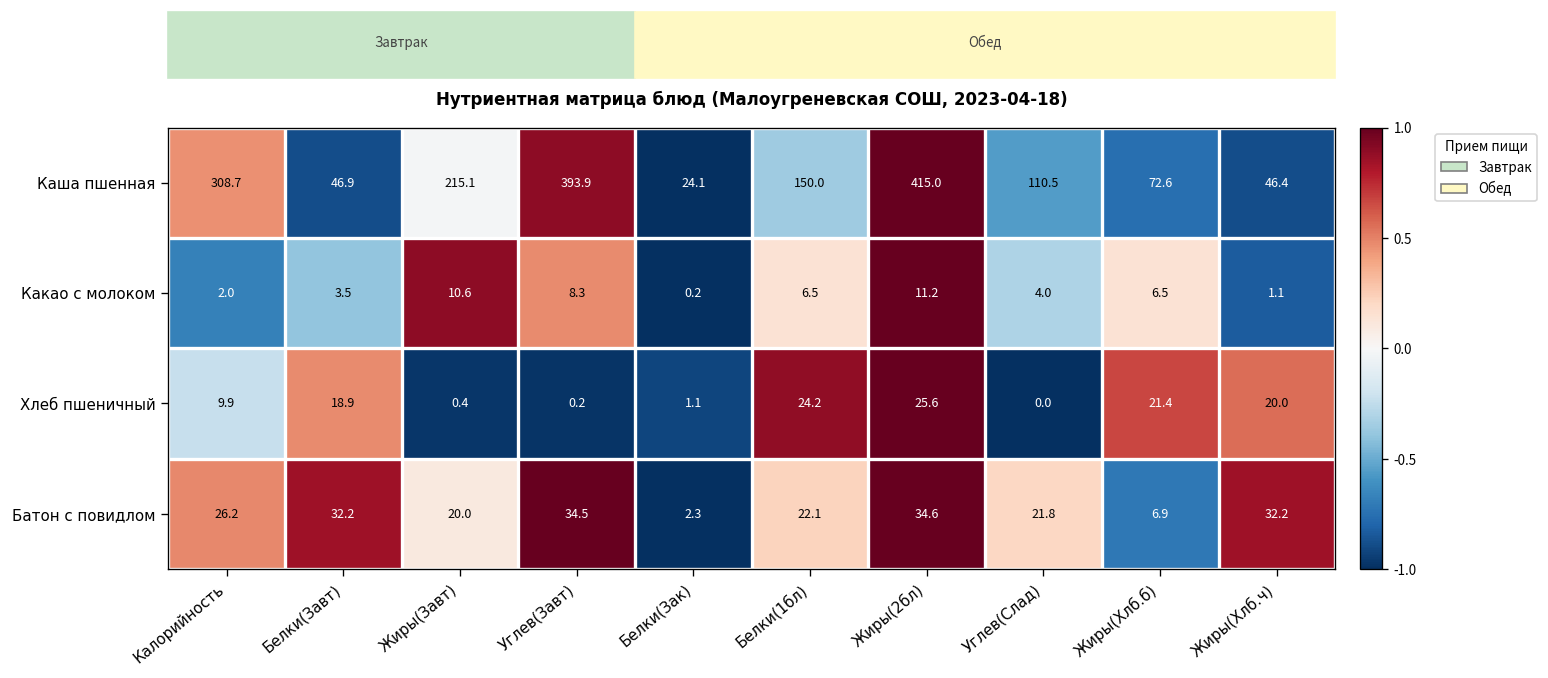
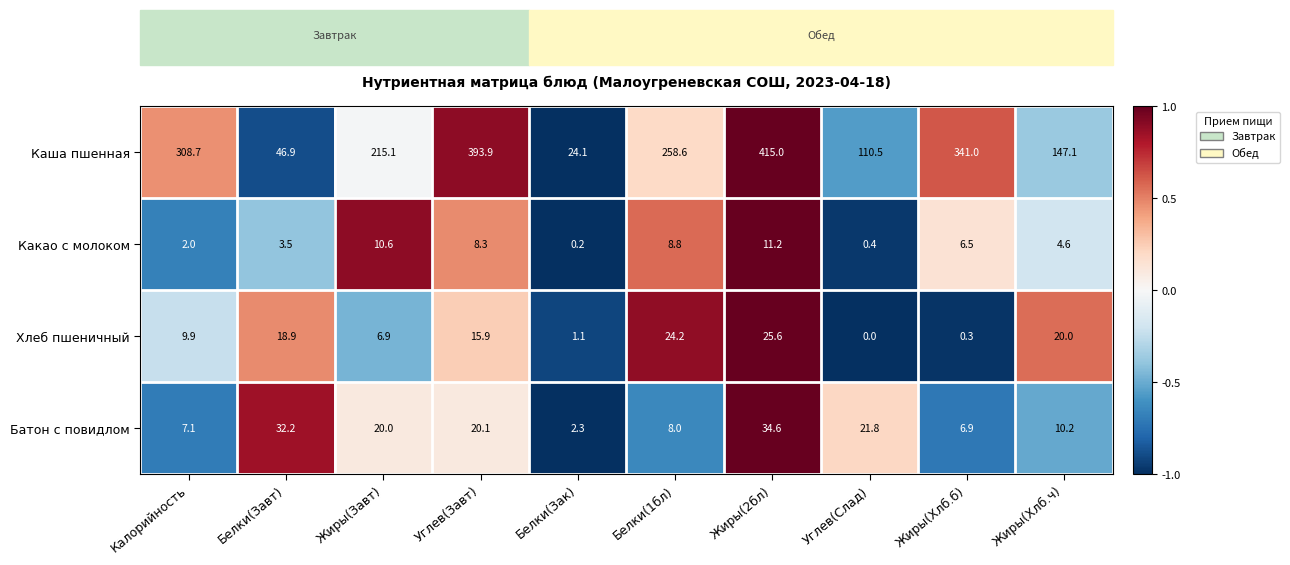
Каша пшенная, Белки(1бл): 150.0 -> 258.6
Каша пшенная, Жиры(Хлб.б): 72.6 -> 341.0
Каша пшенная, Жиры(Хлб.ч): 46.4 -> 147.1
Какао с молоком, Белки(1бл): 6.5 -> 8.8
Какао с молоком, Углев(Слад): 4.0 -> 0.4
Какао с молоком, Жиры(Хлб.ч): 1.1 -> 4.6
Хлеб пшеничный, Жиры(Завт): 0.4 -> 6.9
Хлеб пшеничный, Углев(Завт): 0.2 -> 15.9
Хлеб пшеничный, Жиры(Хлб.б): 21.4 -> 0.3
Батон с повидлом, Калорийность: 26.2 -> 7.1
Батон с повидлом, Углев(Завт): 34.5 -> 20.1
Батон с повидлом, Белки(1бл): 22.1 -> 8.0
Батон с повидлом, Жиры(Хлб.ч): 32.2 -> 10.2
